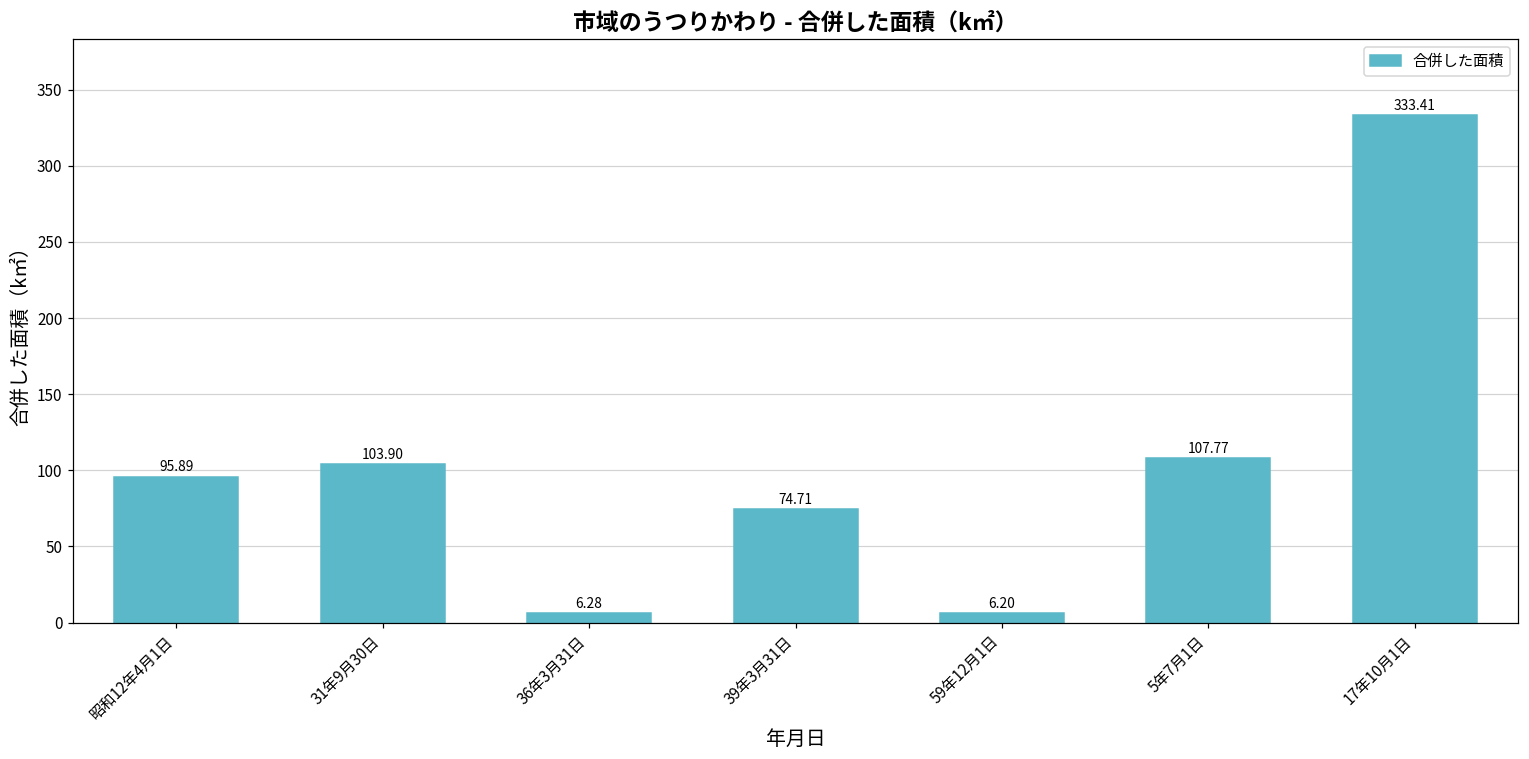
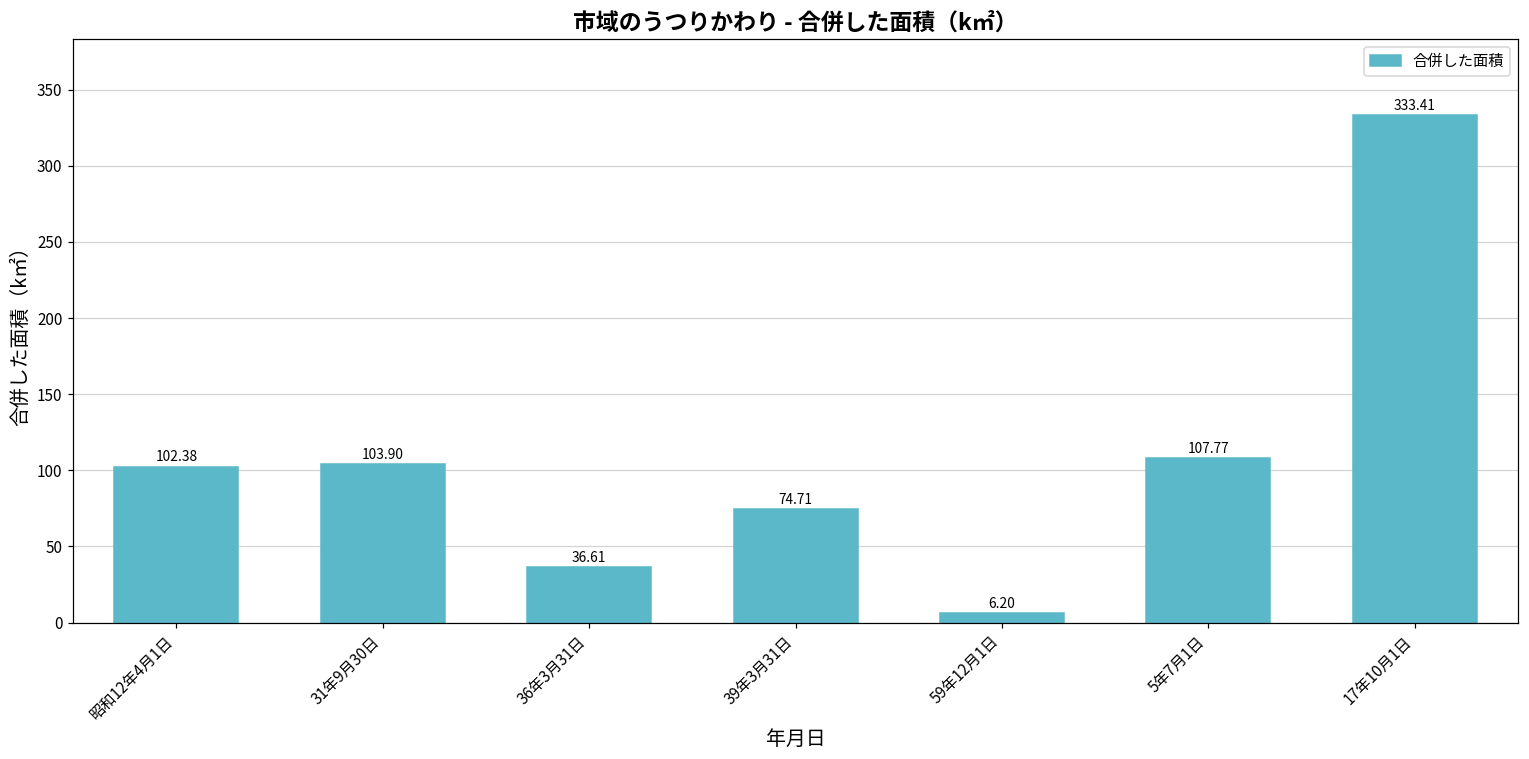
昭和12年4月1日: 95.89 -> 102.38
36年3月31日: 6.28 -> 36.61
